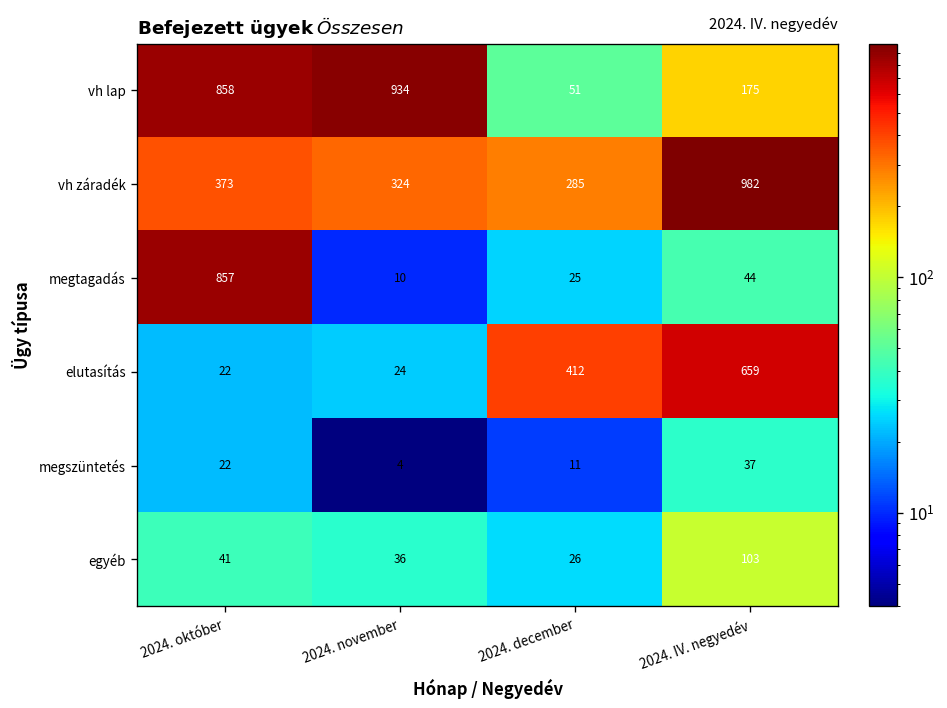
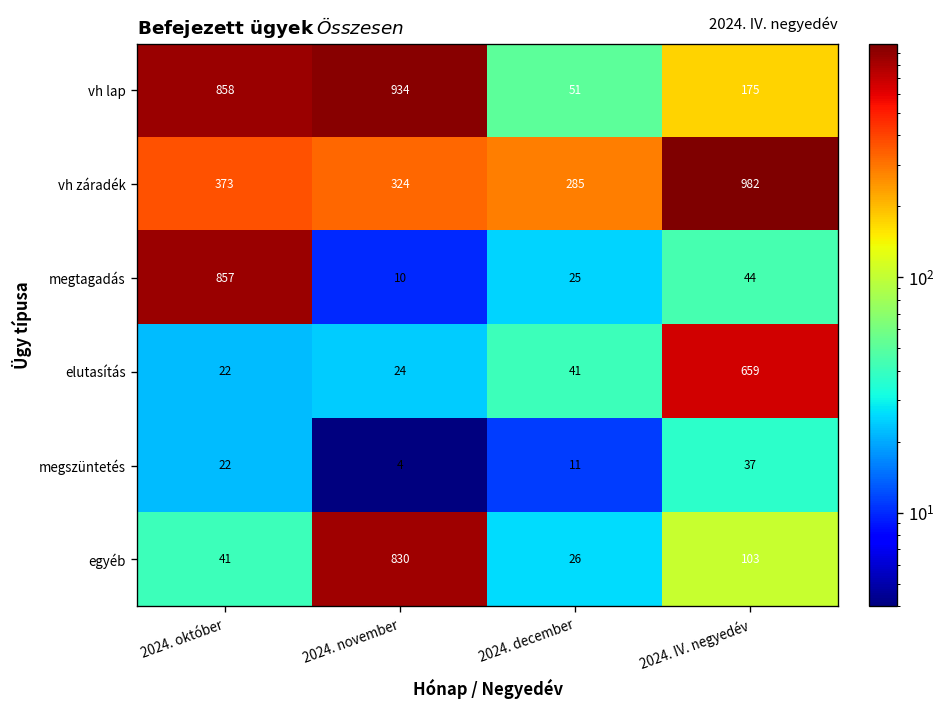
elutasítás, 2024. december: 412 -> 41
egyéb, 2024. november: 36 -> 830
